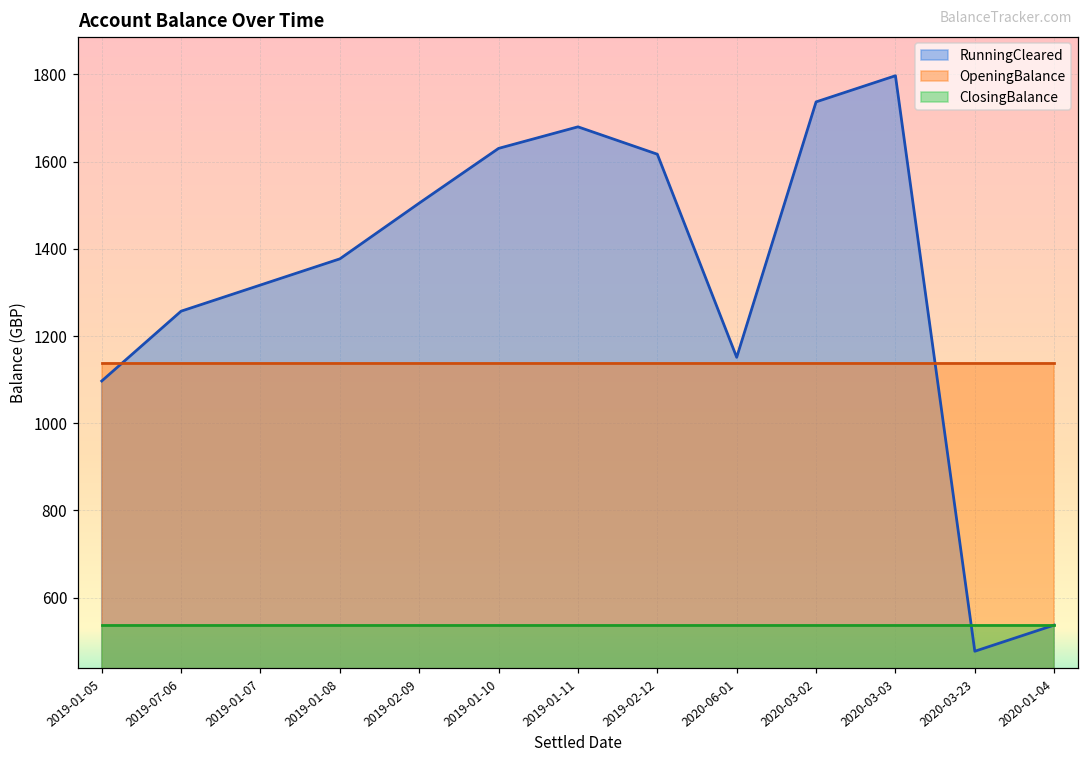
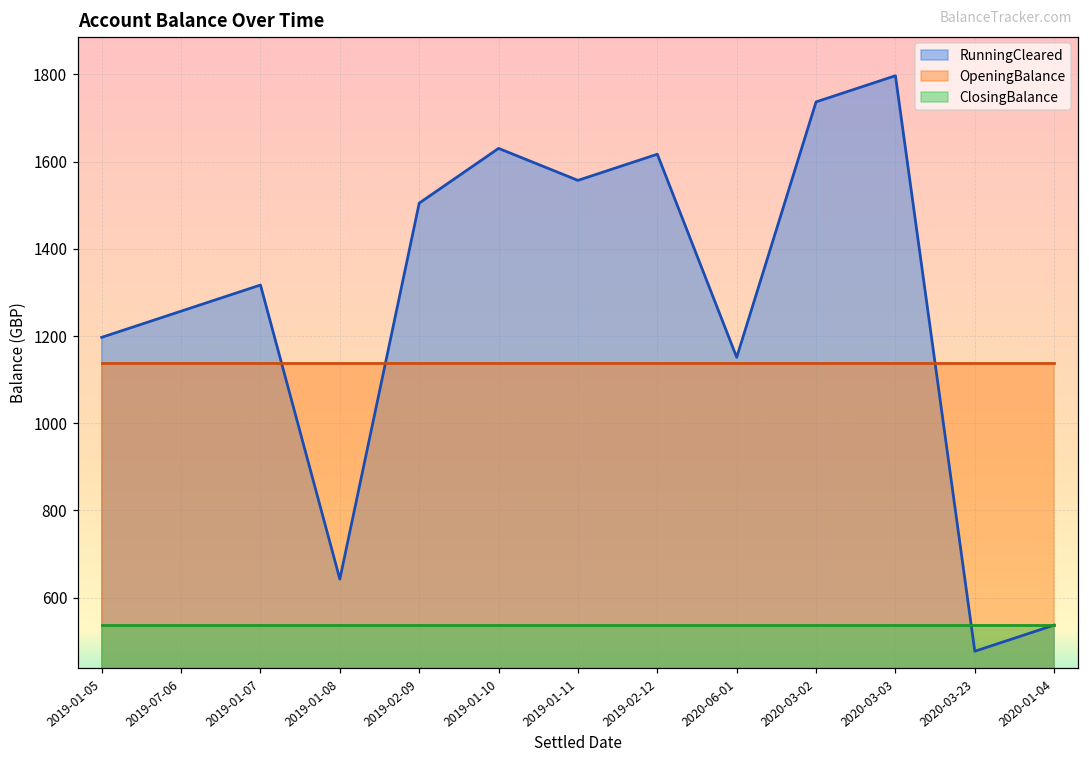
RunningCleared, 2019-01-05: 1100 -> 1200
RunningCleared, 2019-01-08: 1380 -> 640
RunningCleared, 2019-01-11: 1680 -> 1560
